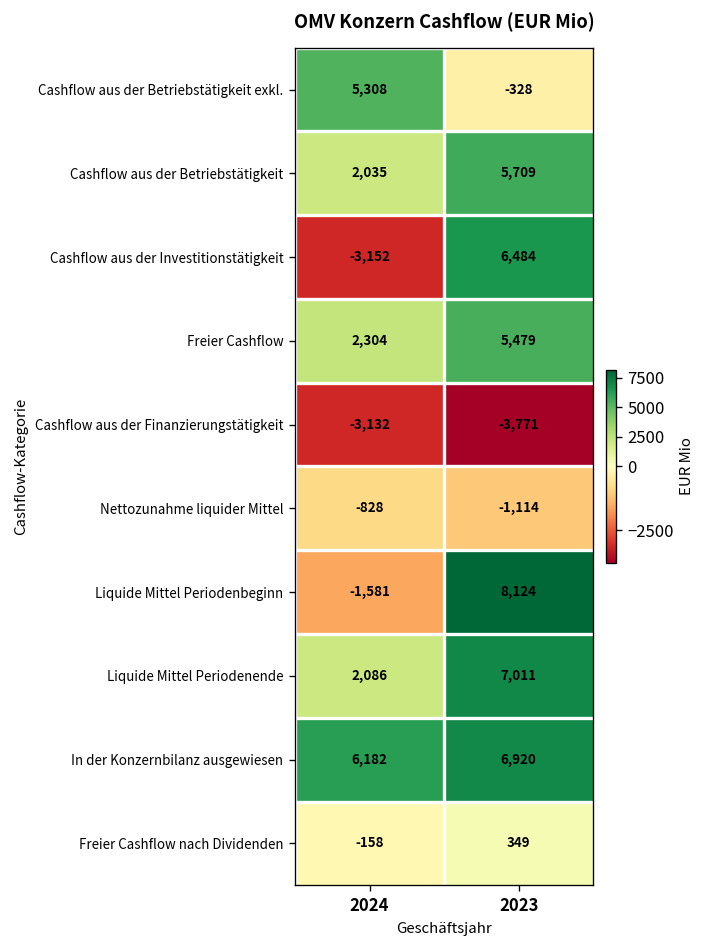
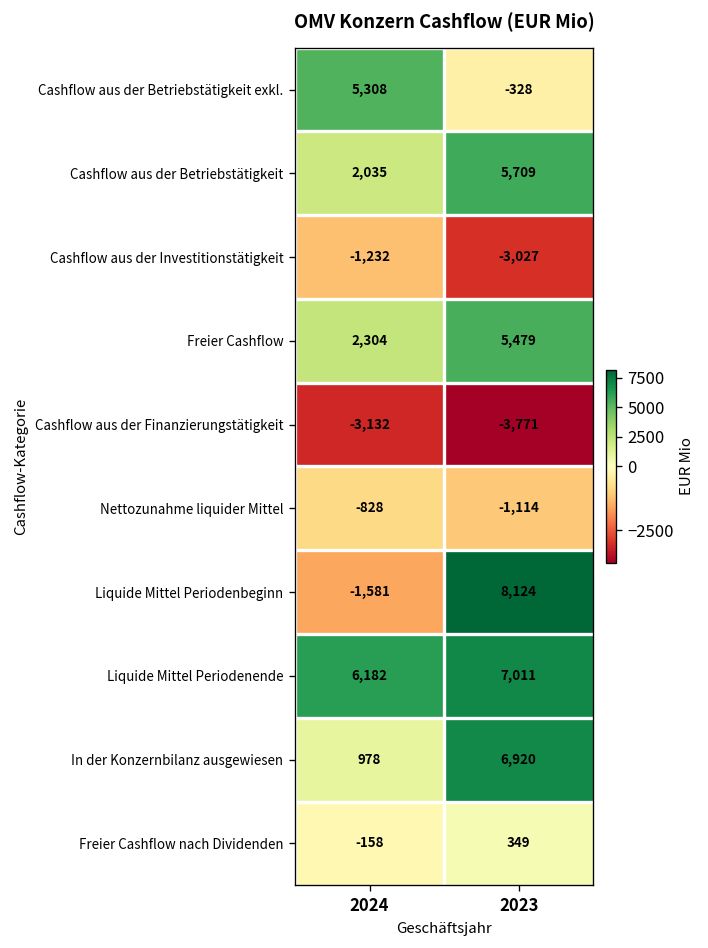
Cashflow aus der Investitionstätigkeit, 2024: -3,152 -> -1,232
Cashflow aus der Investitionstätigkeit, 2023: 6,484 -> -3,027
Liquide Mittel Periodenende, 2024: 2,086 -> 6,182
In der Konzernbilanz ausgewiesen, 2024: 6,182 -> 978
